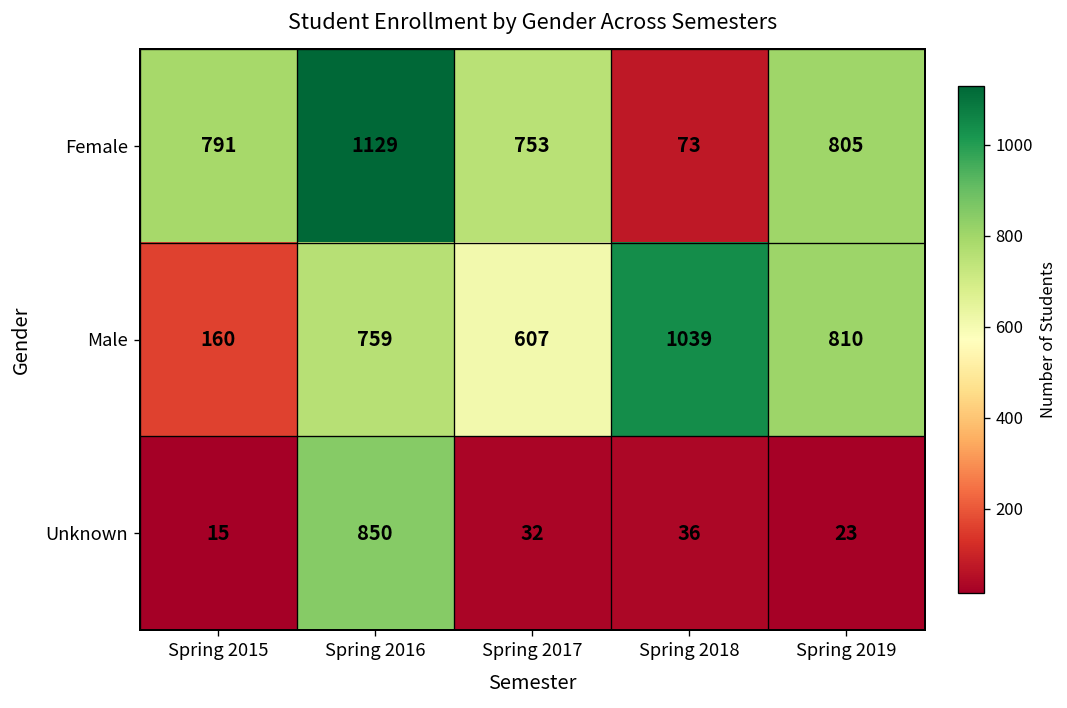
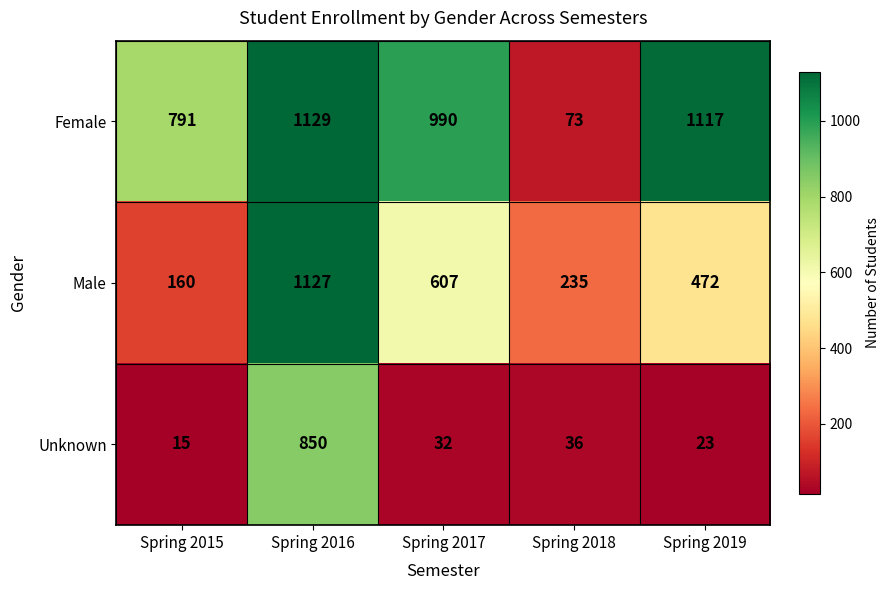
Female, Spring 2017: 753 -> 990
Female, Spring 2019: 805 -> 1117
Male, Spring 2016: 759 -> 1127
Male, Spring 2018: 1039 -> 235
Male, Spring 2019: 810 -> 472
